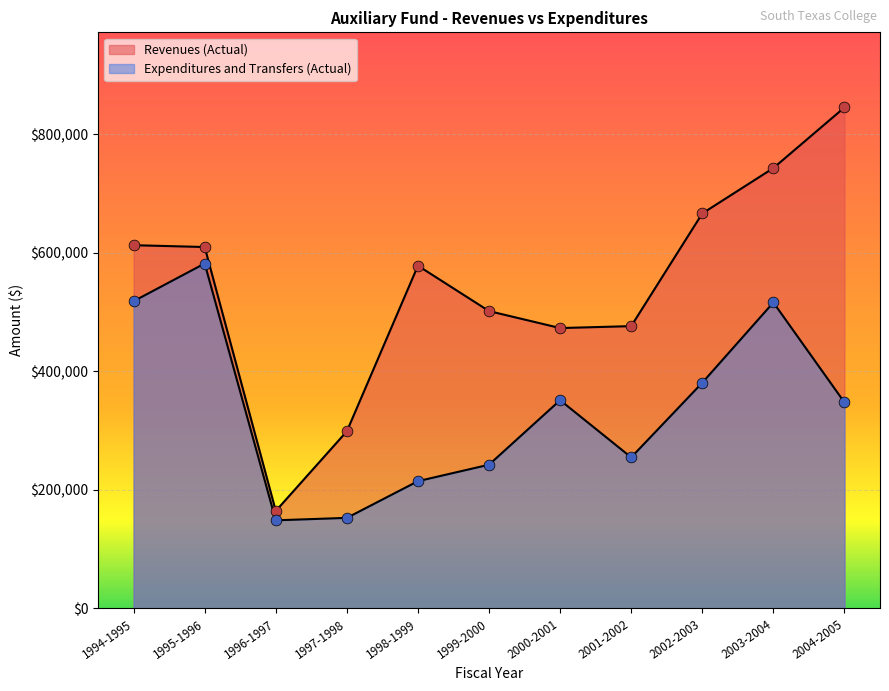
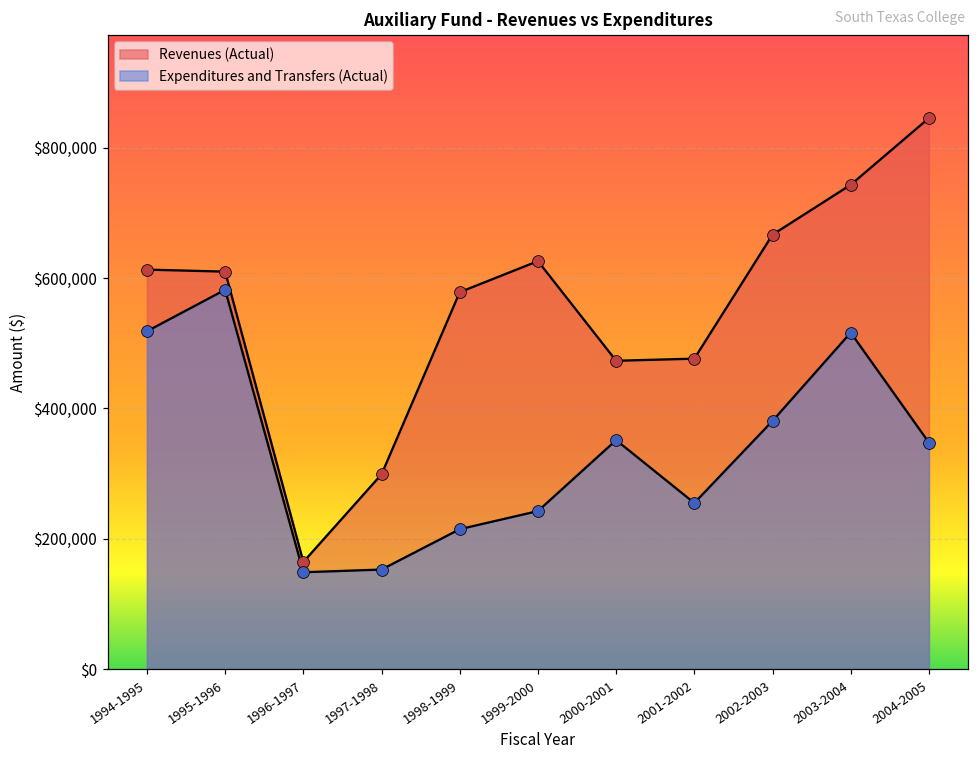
Revenues (Actual), 1999-2000: $500,000 -> $630,000
